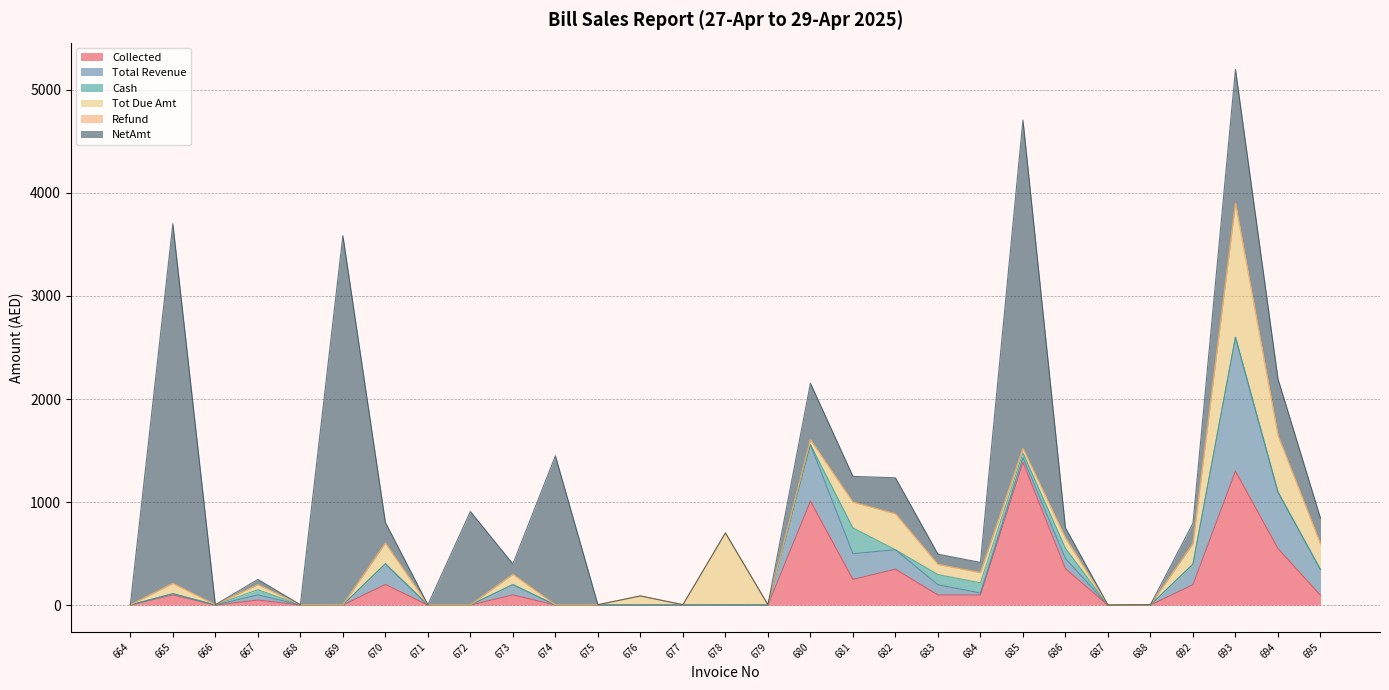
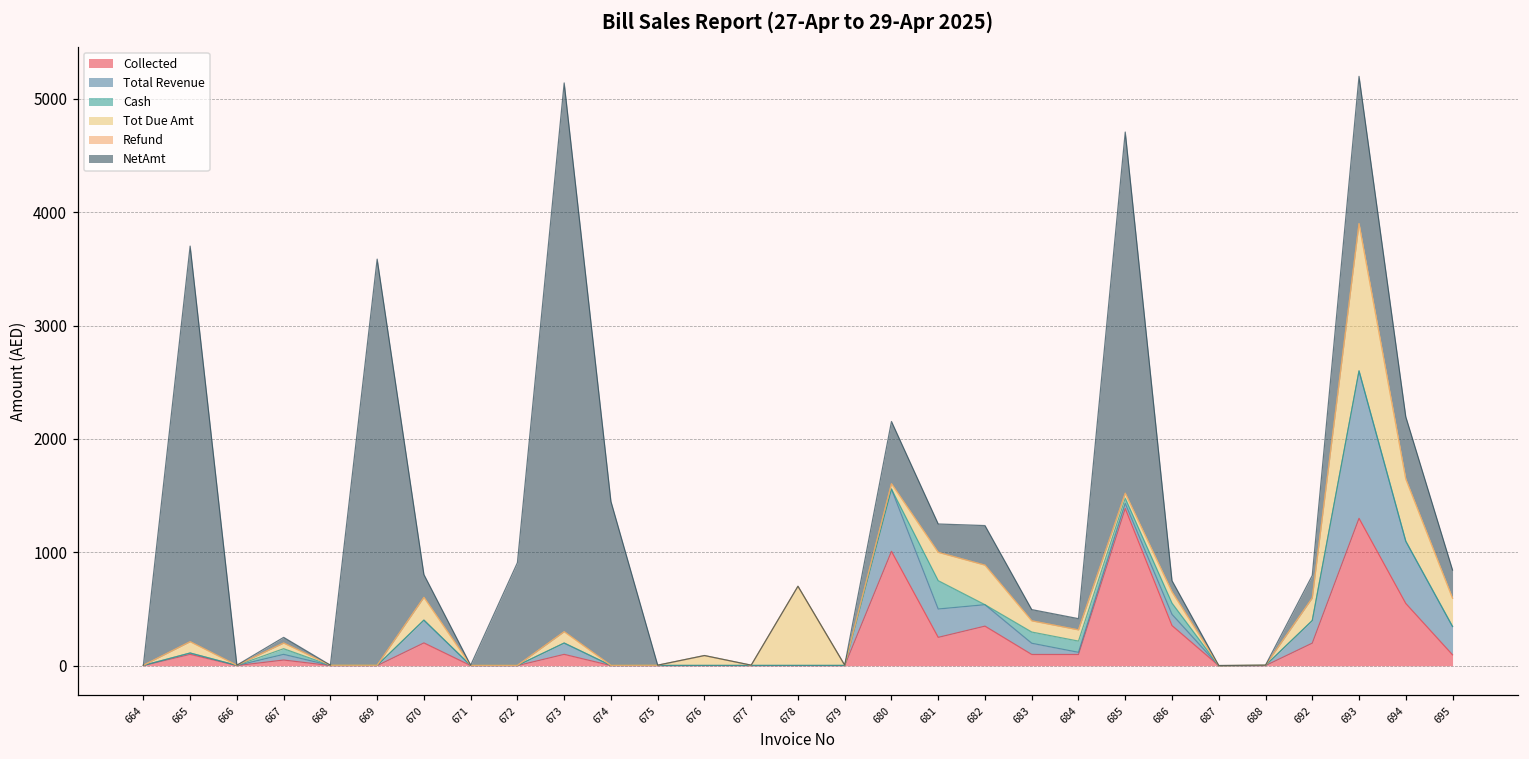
NetAmt, 673: 100 -> 4840
